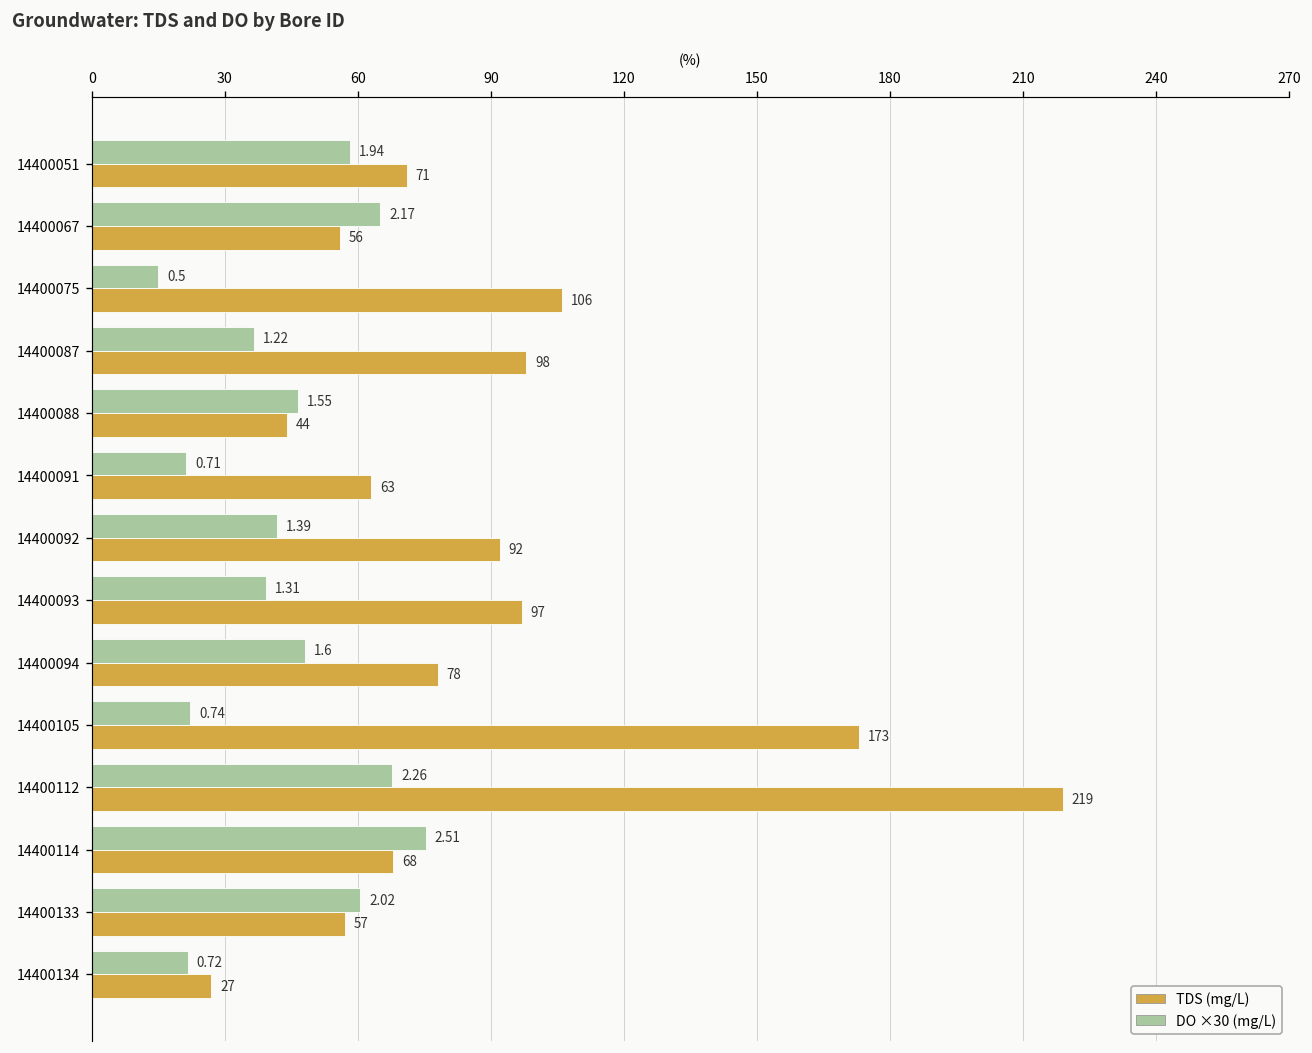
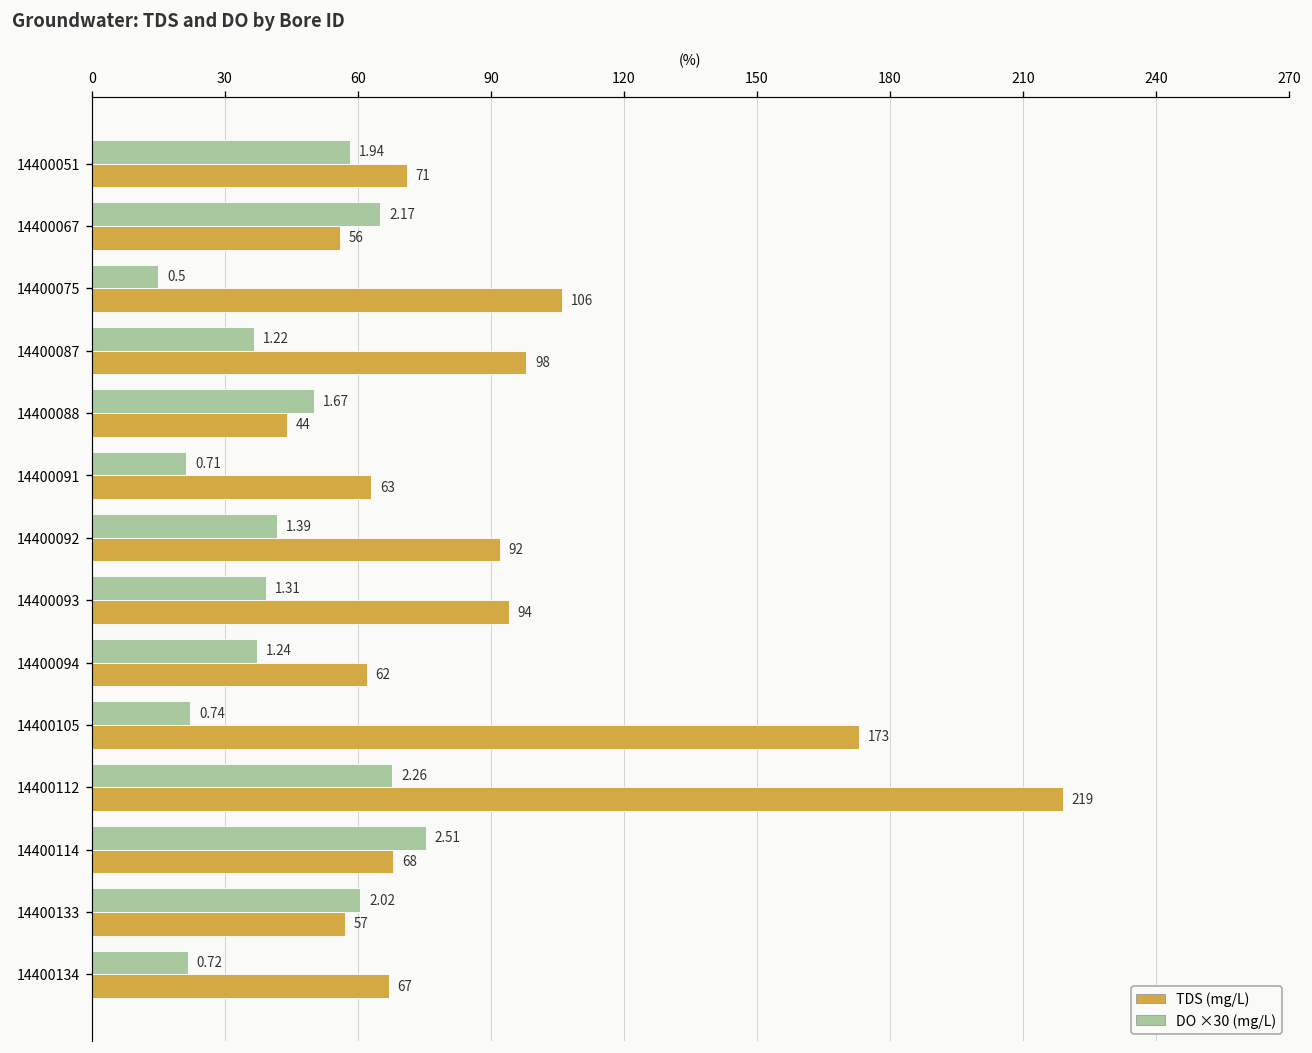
DO ×30 (mg/L), 14400088: 1.55 -> 1.67
TDS (mg/L), 14400093: 97 -> 94
DO ×30 (mg/L), 14400094: 1.6 -> 1.24
TDS (mg/L), 14400094: 78 -> 62
TDS (mg/L), 14400134: 27 -> 67
